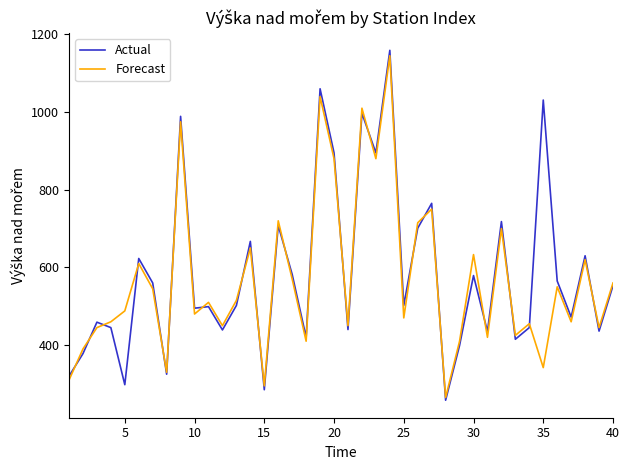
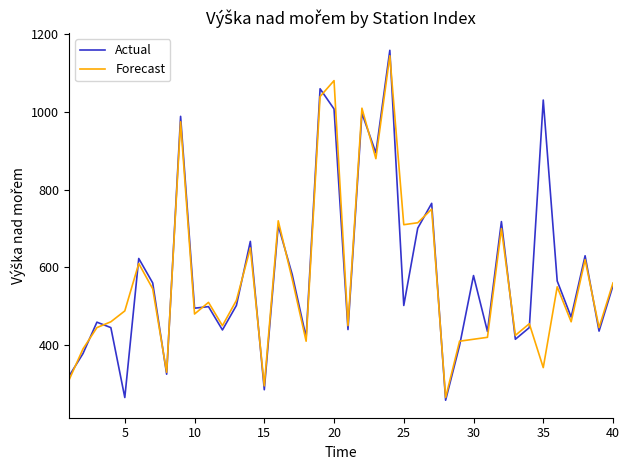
Actual, 5: 300 -> 270
Actual, 20: 900 -> 1010
Forecast, 20: 880 -> 1080
Forecast, 25: 470 -> 710
Forecast, 30: 630 -> 420
